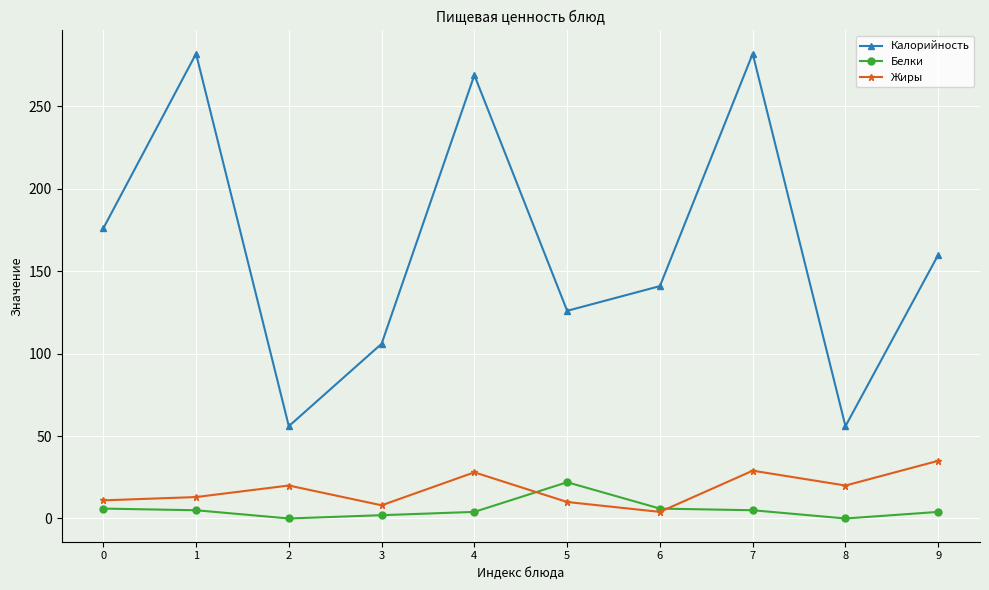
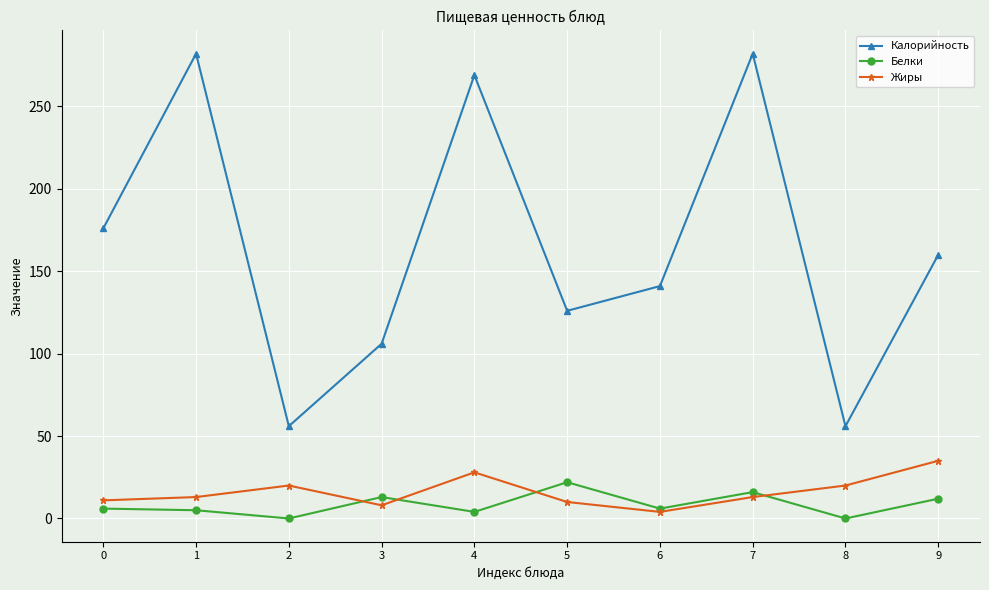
Белки, 3: 2 -> 13
Белки, 7: 5 -> 16
Жиры, 7: 29 -> 13
Белки, 9: 4 -> 12
